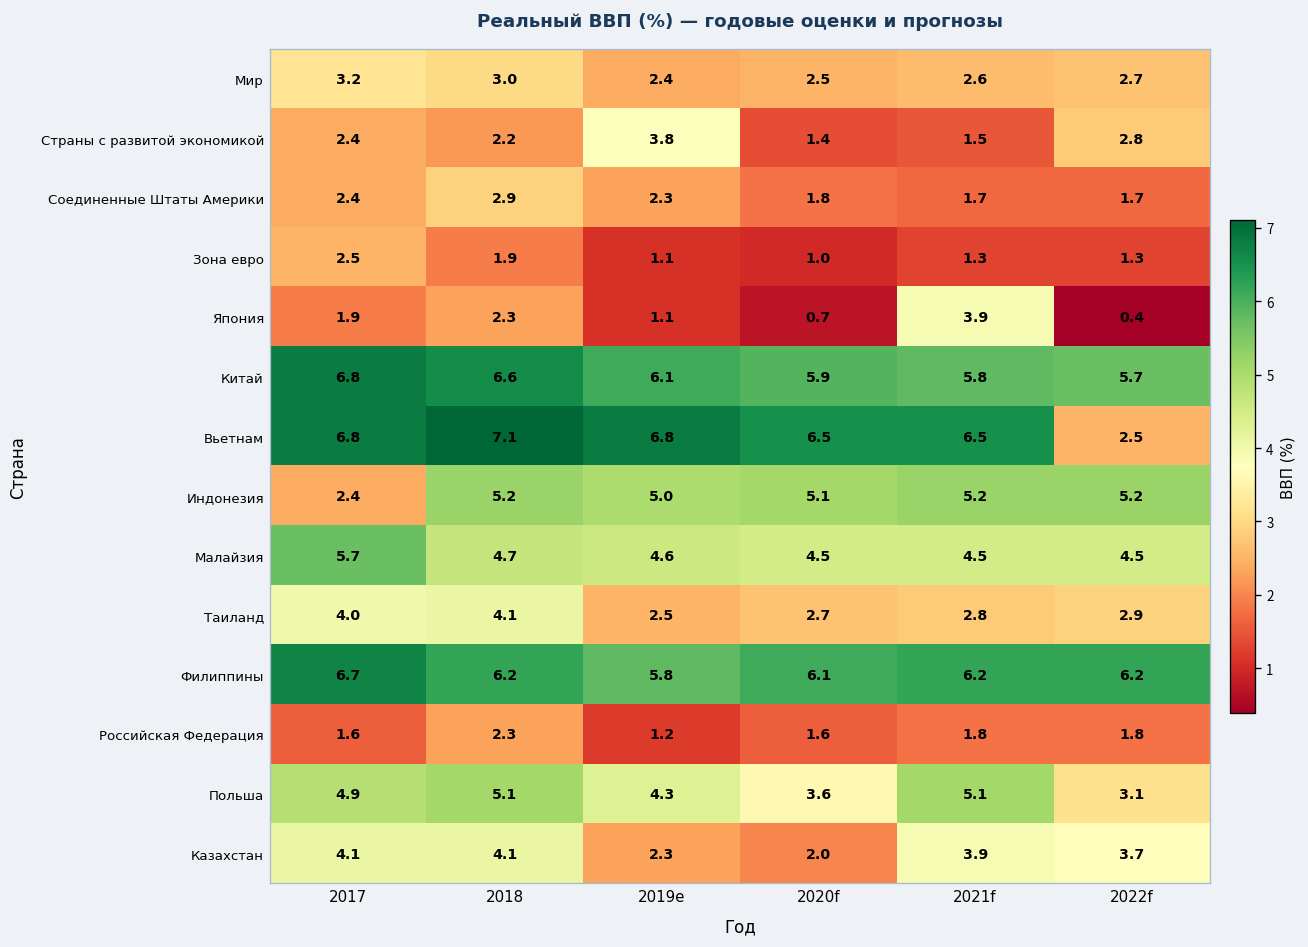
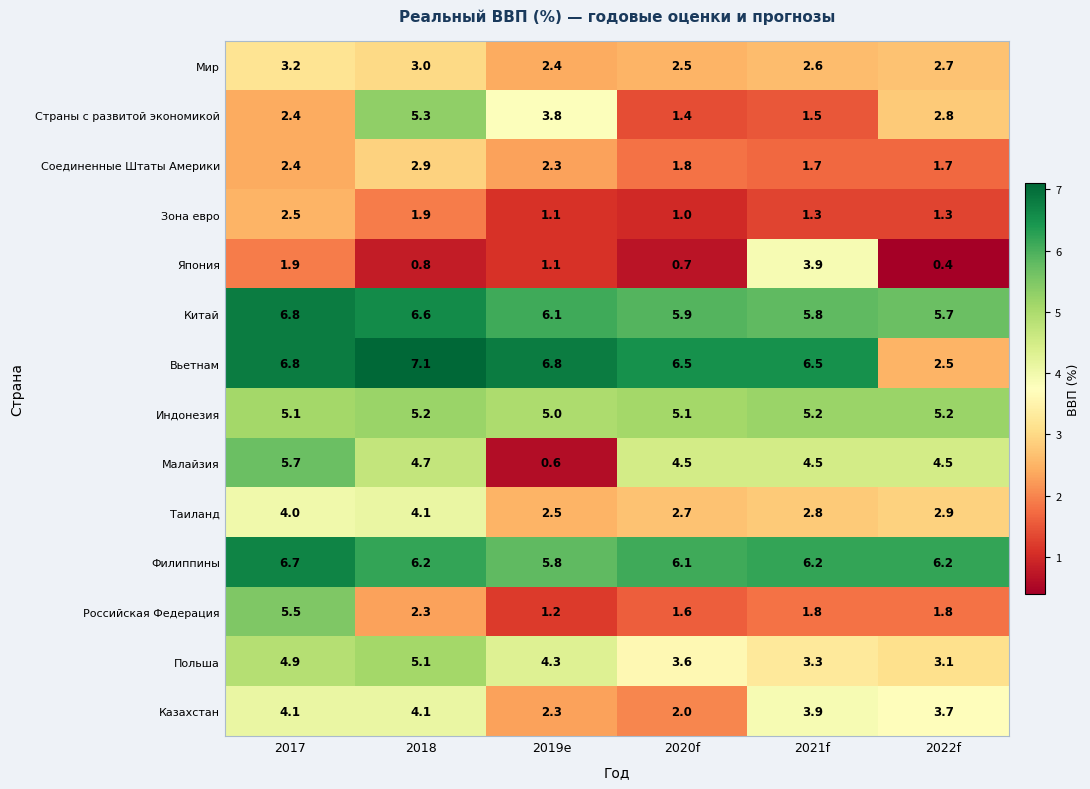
Страны с развитой экономикой, 2018: 2.2 -> 5.3
Япония, 2018: 2.3 -> 0.8
Индонезия, 2017: 2.4 -> 5.1
Малайзия, 2019e: 4.6 -> 0.6
Российская Федерация, 2017: 1.6 -> 5.5
Польша, 2021f: 5.1 -> 3.3
